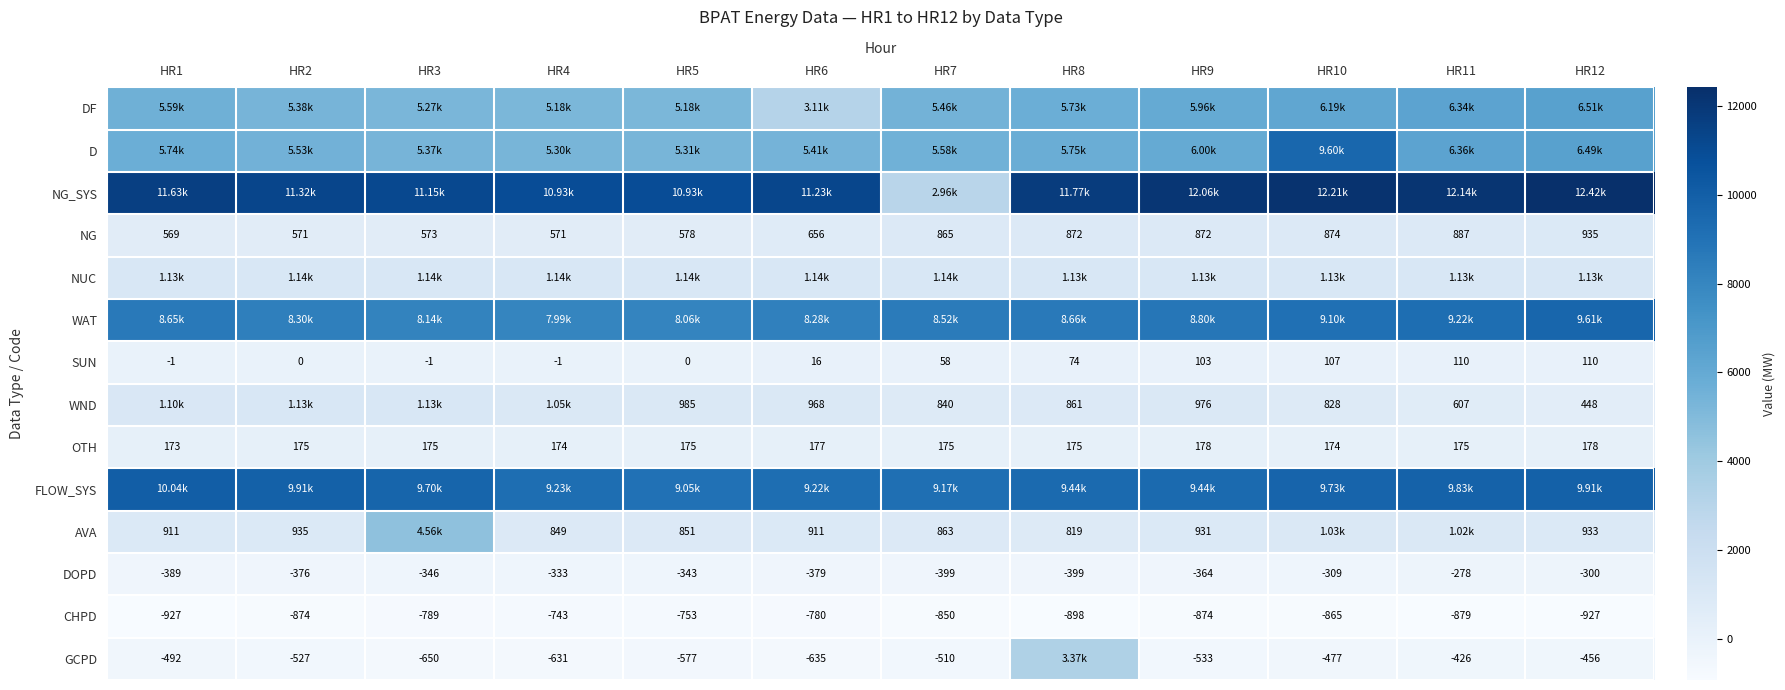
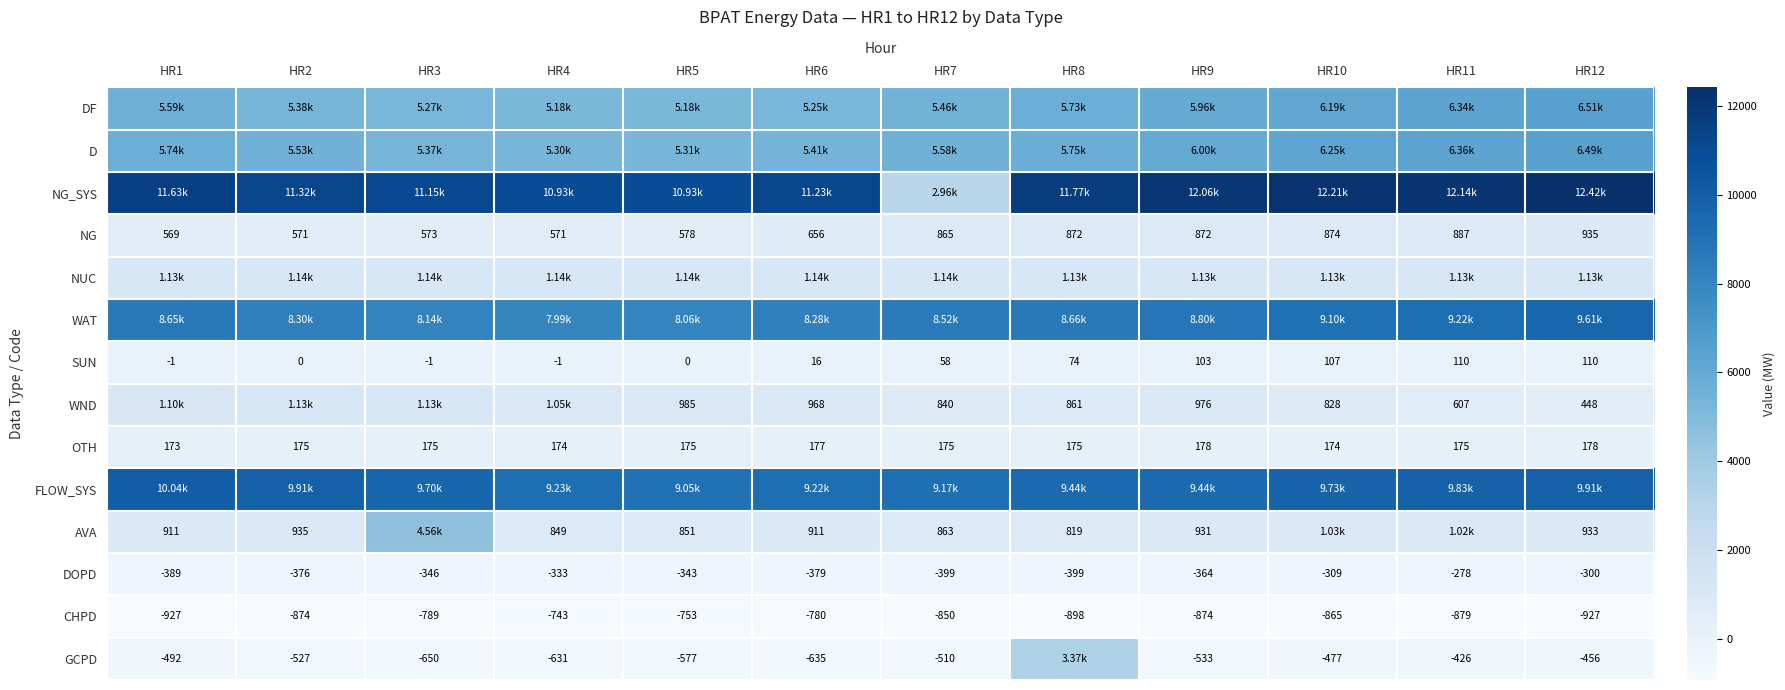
DF, HR6: 3.11k -> 5.25k
D, HR10: 9.60k -> 6.25k
